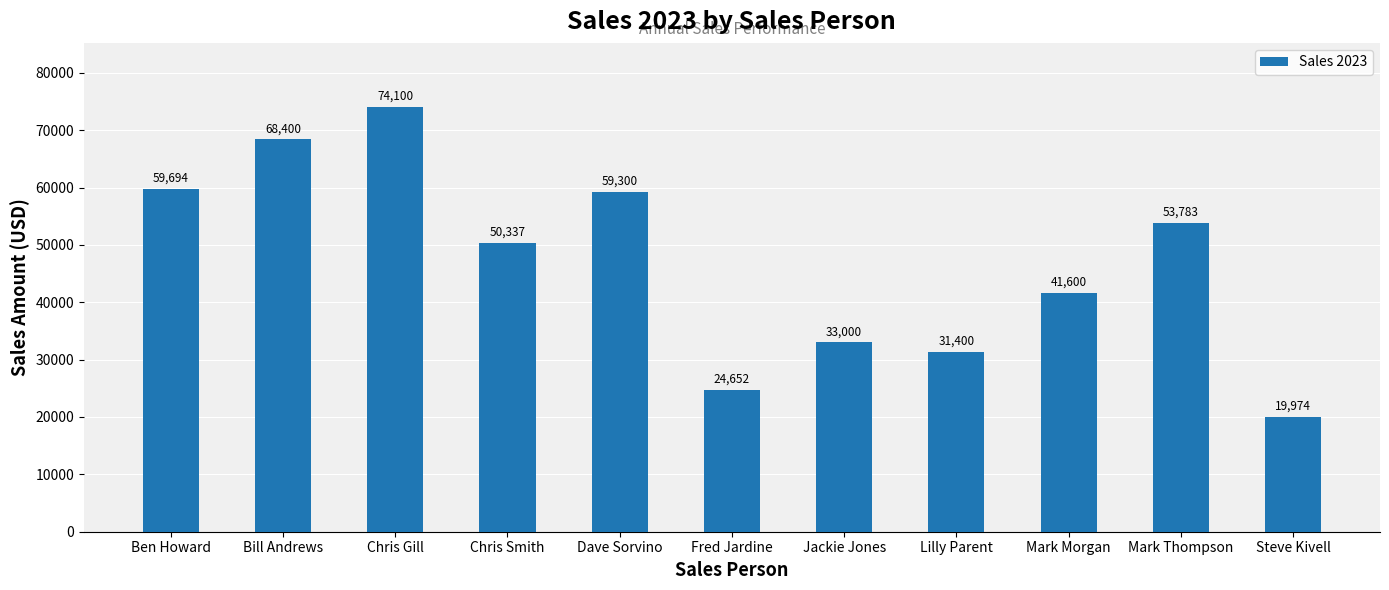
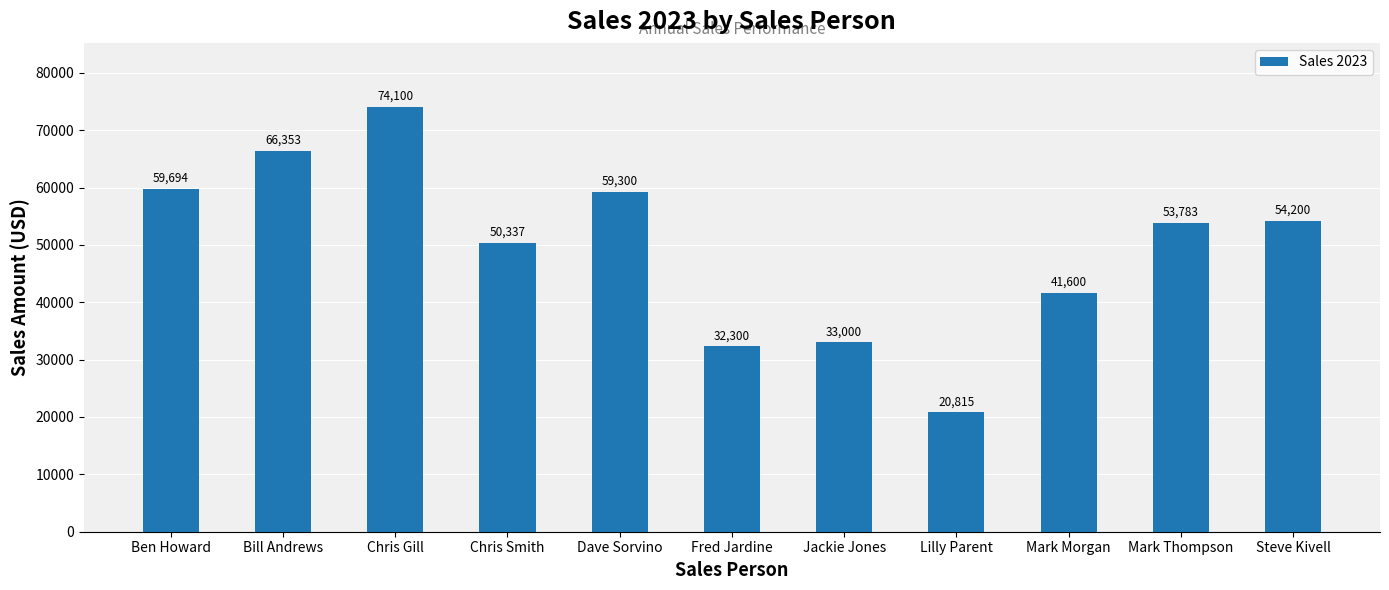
Bill Andrews: 68,400 -> 66,353
Fred Jardine: 24,652 -> 32,300
Lilly Parent: 31,400 -> 20,815
Steve Kivell: 19,974 -> 54,200
